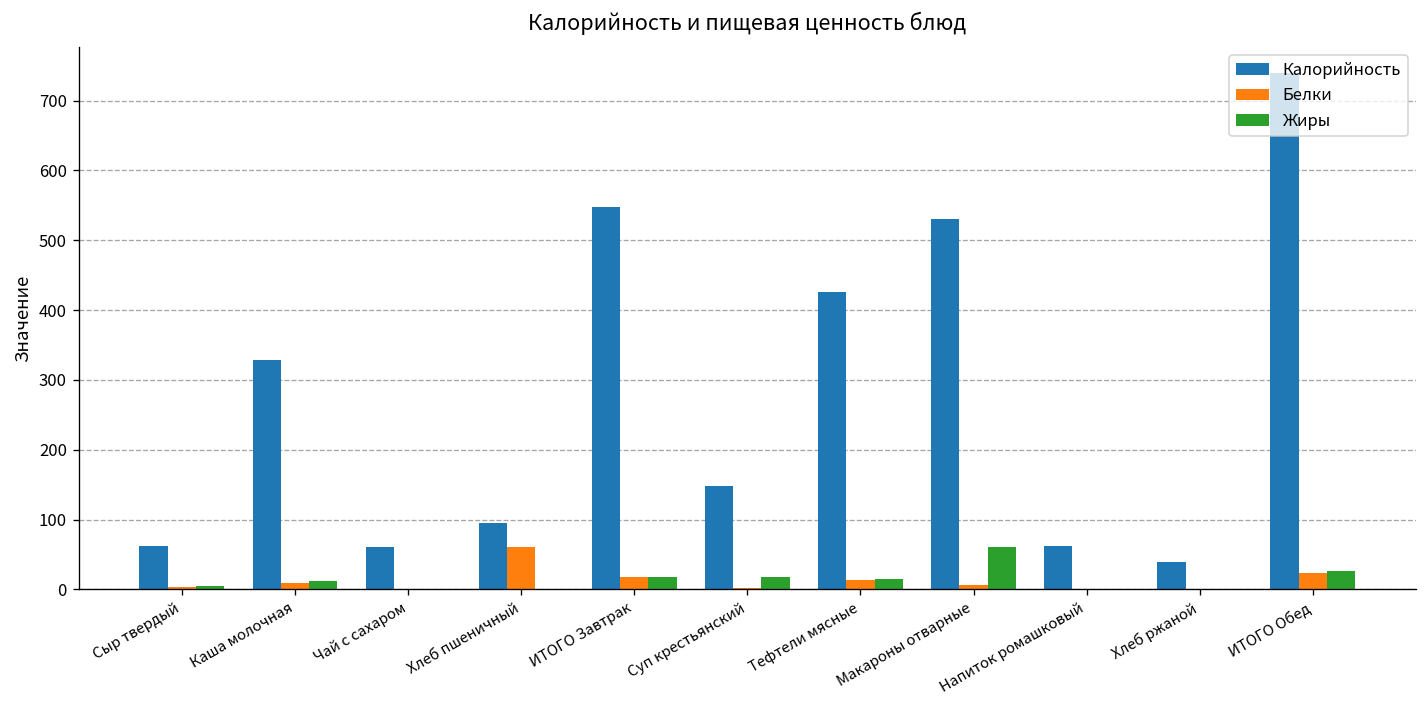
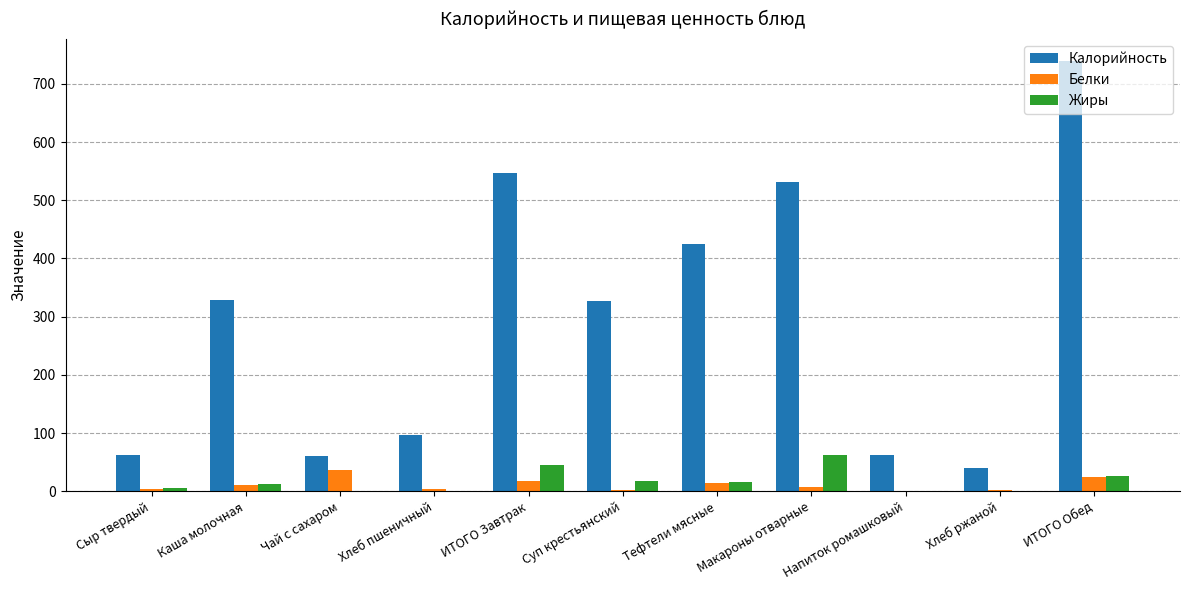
Белки, Чай с сахаром: 0 -> 40
Белки, Хлеб пшеничный: 60 -> 0
Жиры, ИТОГО Завтрак: 20 -> 50
Калорийность, Суп крестьянский: 150 -> 330
